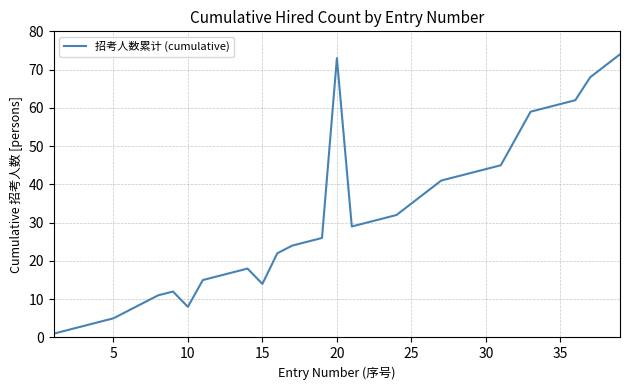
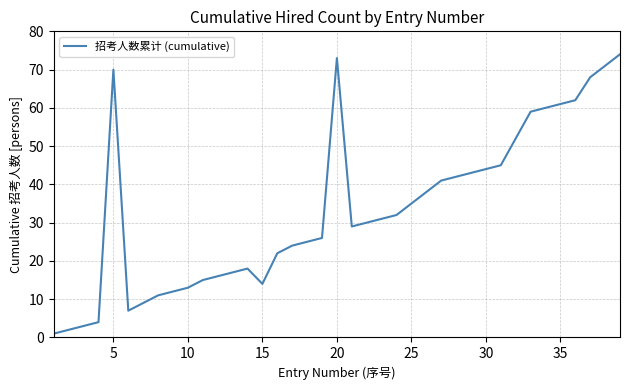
5: 5 -> 70
10: 8 -> 13
